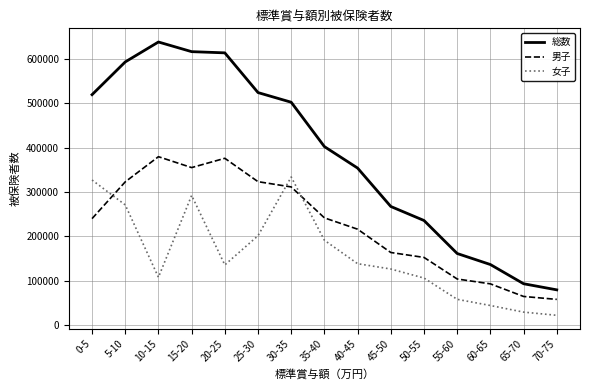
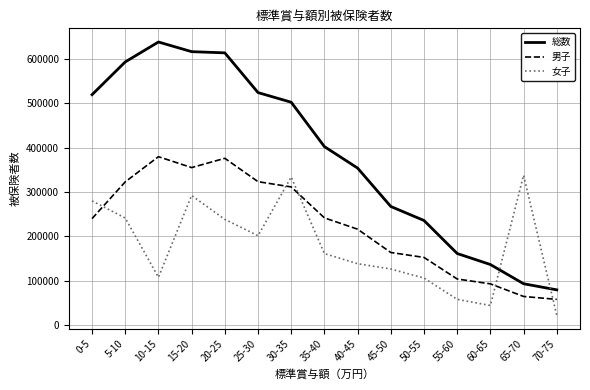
女子, 0-5: 330000 -> 280000
女子, 5-10: 270000 -> 240000
女子, 20-25: 140000 -> 240000
女子, 35-40: 190000 -> 160000
女子, 65-70: 30000 -> 340000
